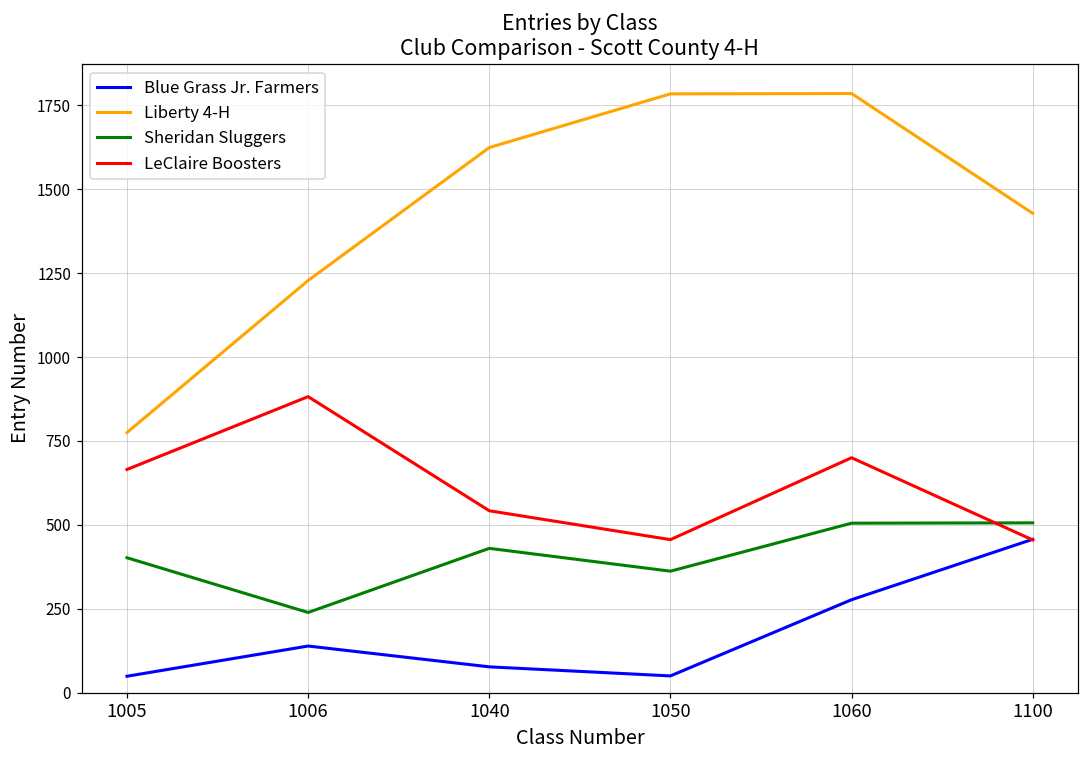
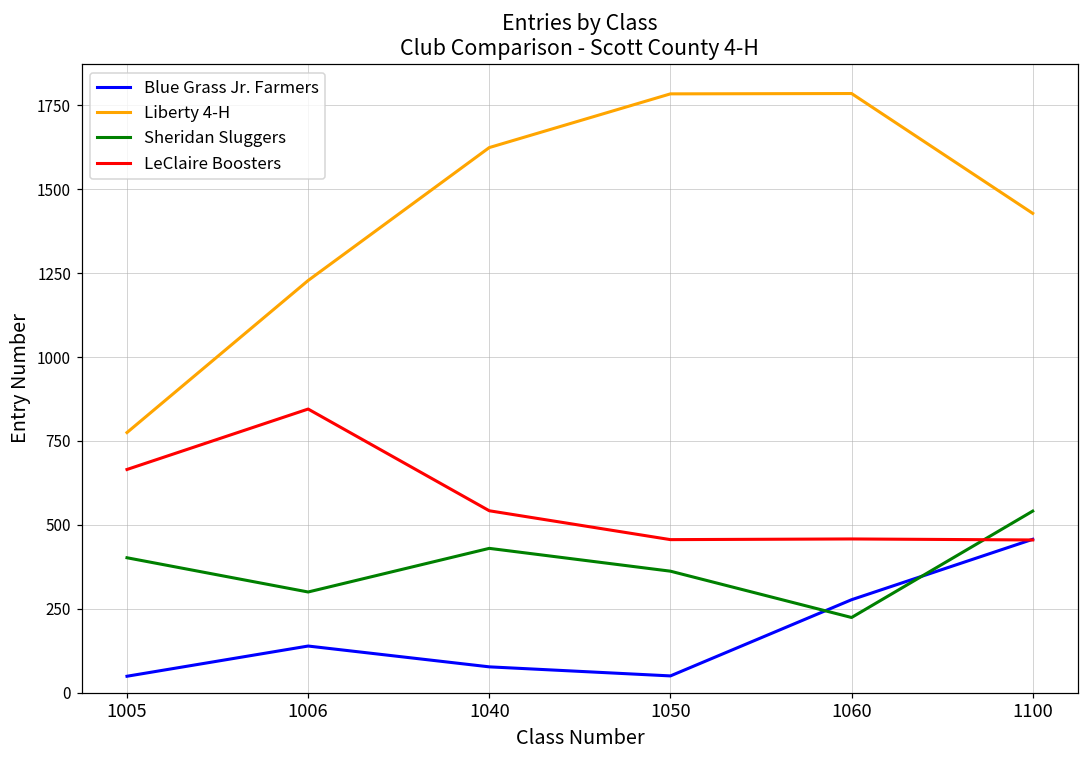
Sheridan Sluggers, 1006: 240 -> 300
LeClaire Boosters, 1006: 880 -> 850
Sheridan Sluggers, 1060: 510 -> 220
LeClaire Boosters, 1060: 700 -> 460
Sheridan Sluggers, 1100: 510 -> 540
